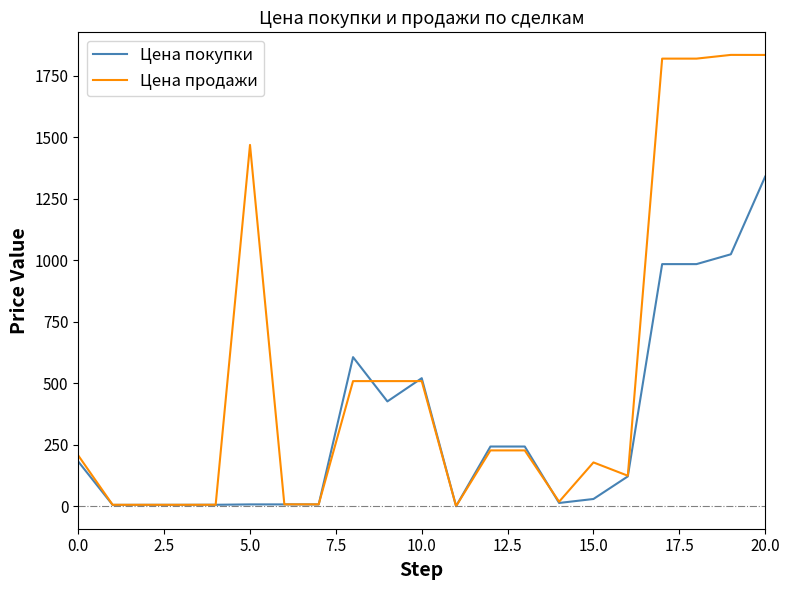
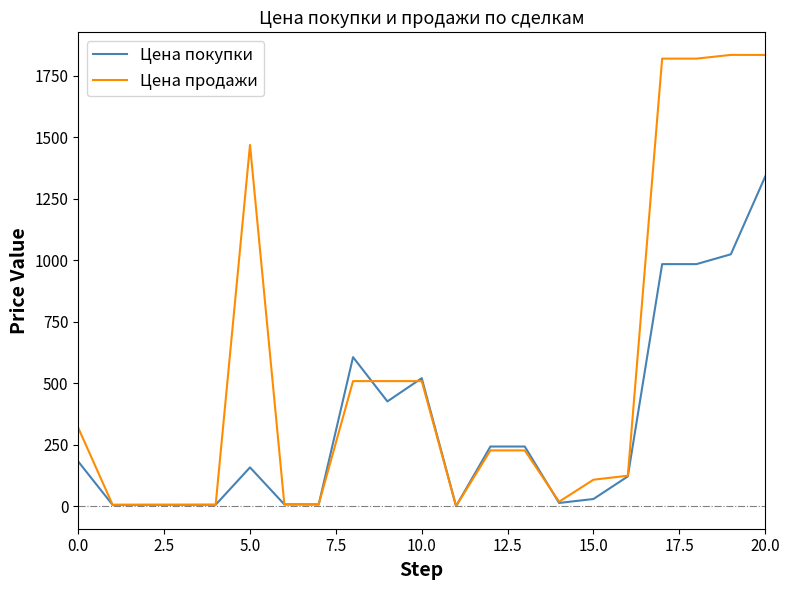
Цена продажи, 0.0: 210 -> 320
Цена покупки, 5.0: 10 -> 160
Цена продажи, 15.0: 180 -> 110
